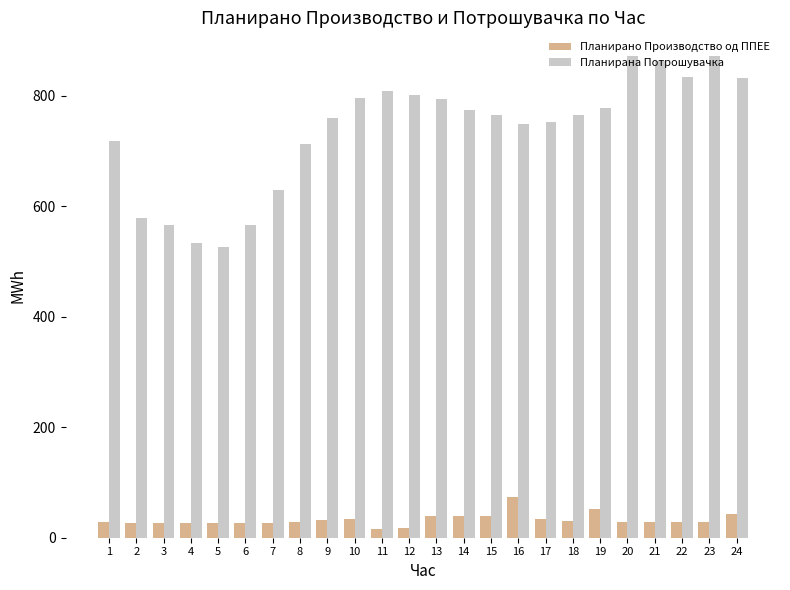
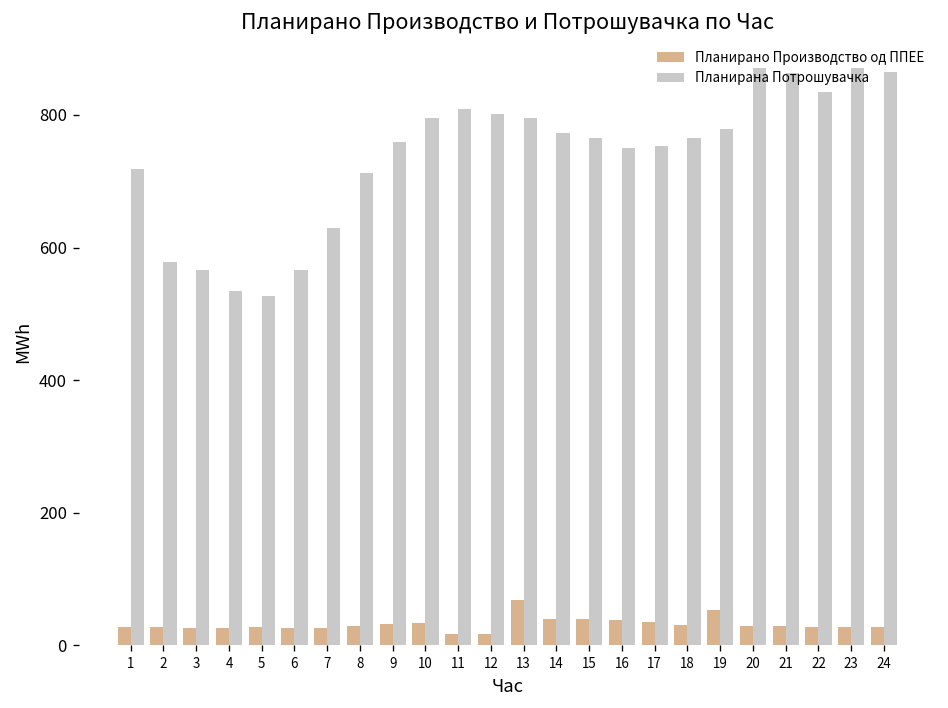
Планирано Производство од ППЕЕ, 13: 40 -> 70
Планирано Производство од ППЕЕ, 16: 70 -> 40
Планирано Производство од ППЕЕ, 24: 40 -> 30
Планирана Потрошувачка, 24: 830 -> 860
